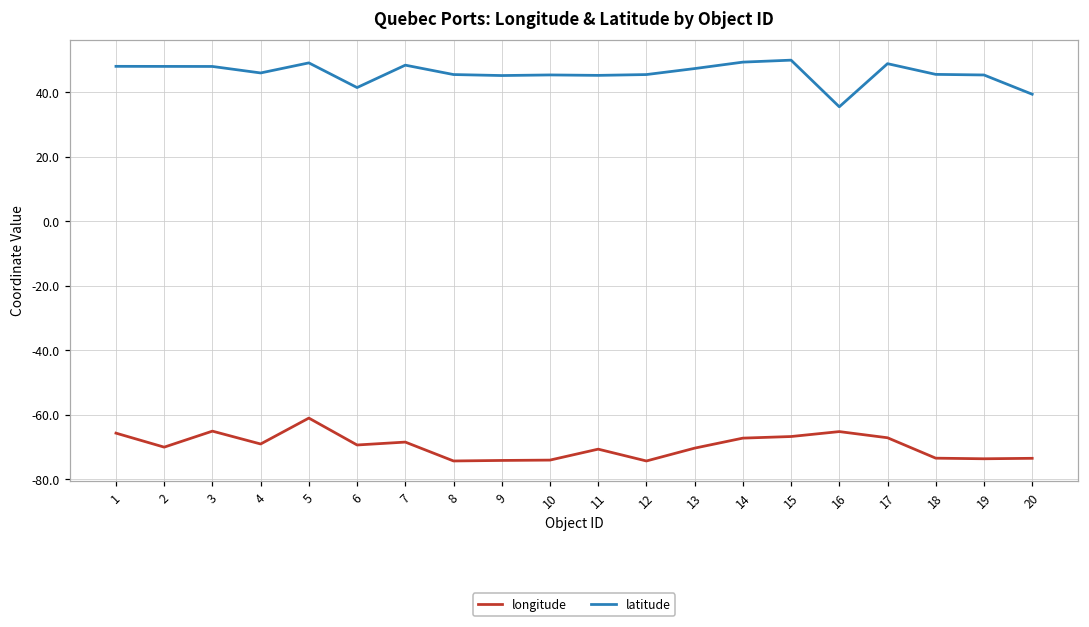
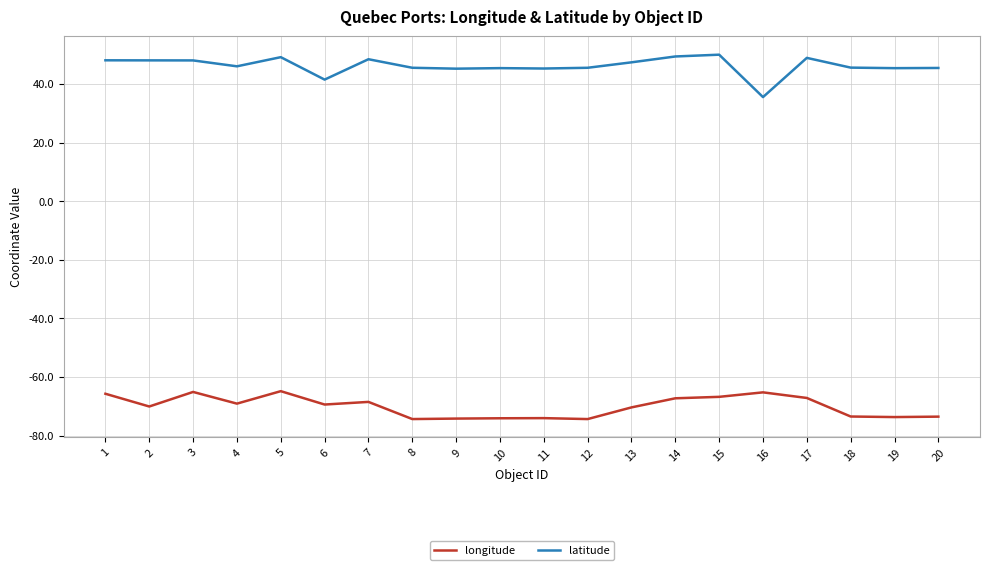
longitude, 5: -61 -> -65
longitude, 11: -71 -> -74
latitude, 20: 39 -> 45
